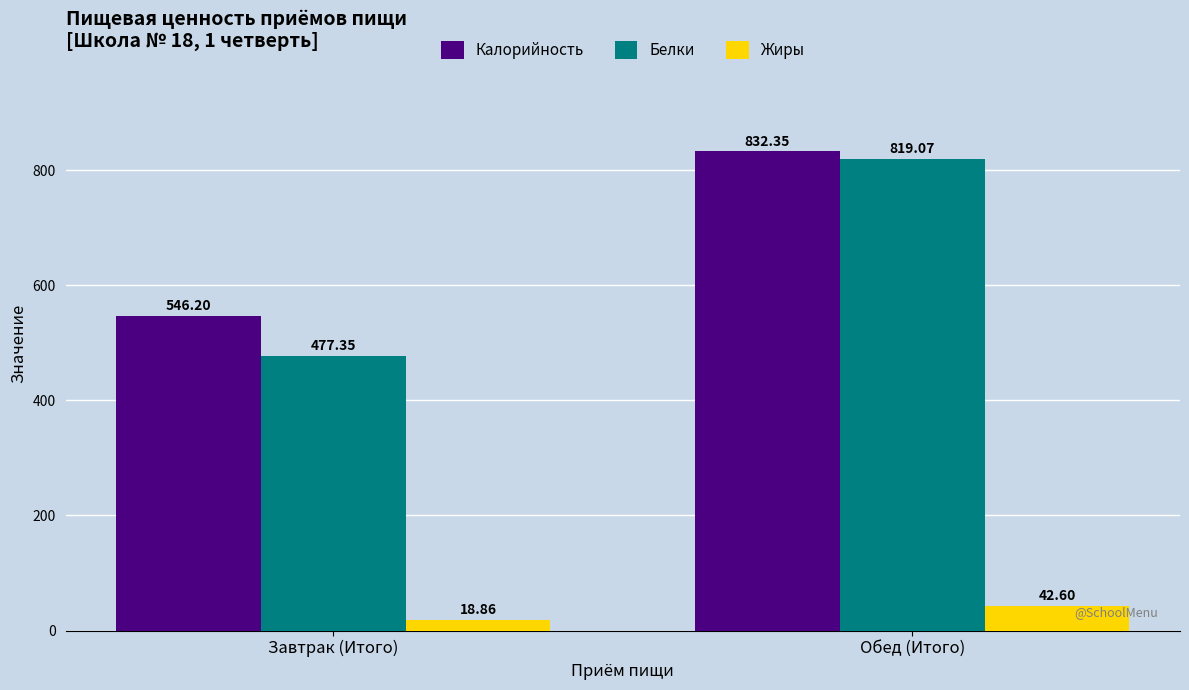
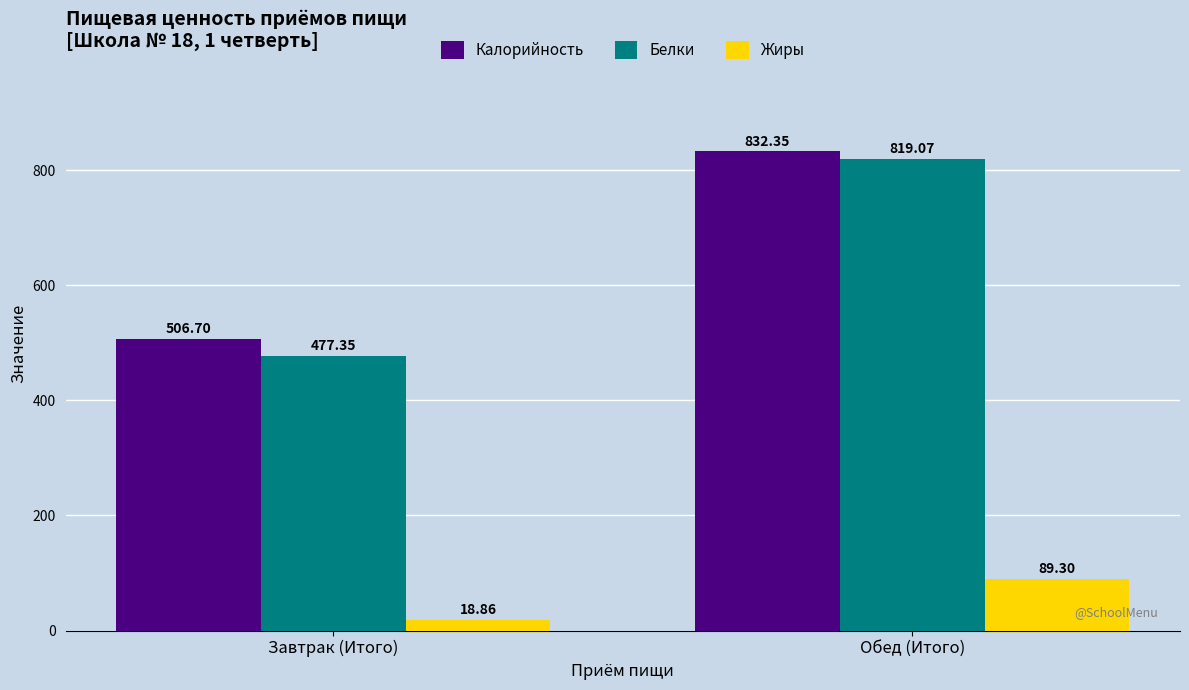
Калорийность, Завтрак (Итого): 546.20 -> 506.70
Жиры, Обед (Итого): 42.60 -> 89.30
